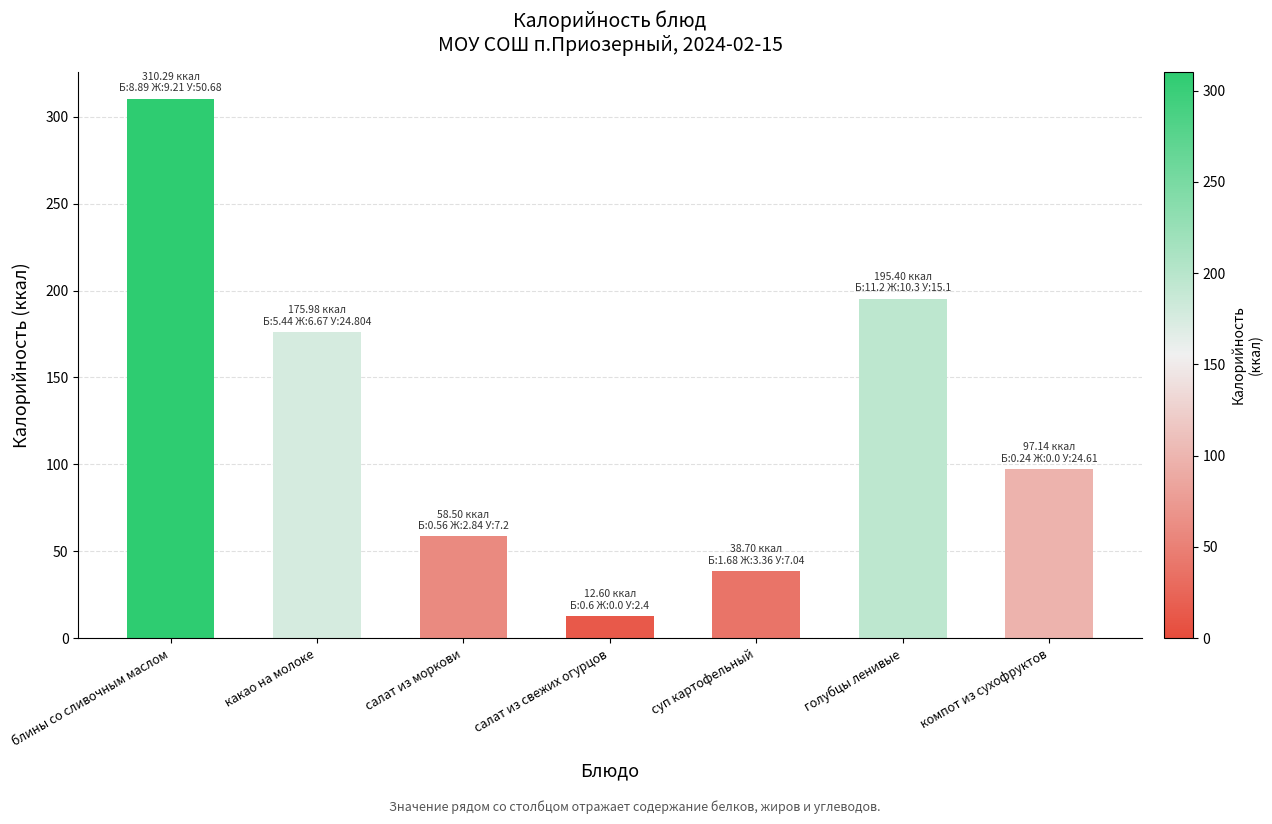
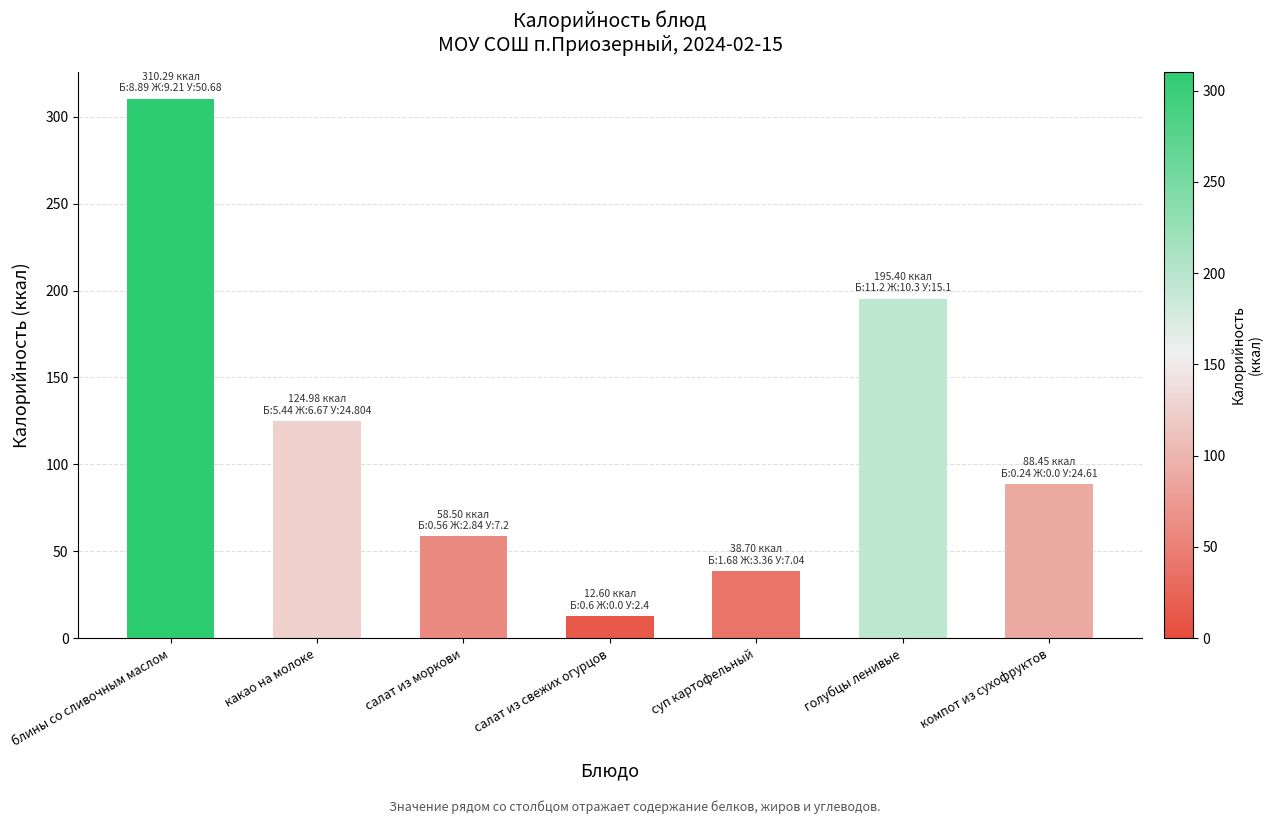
какао на молоке: 175.98 -> 124.98
компот из сухофруктов: 97.14 -> 88.45
